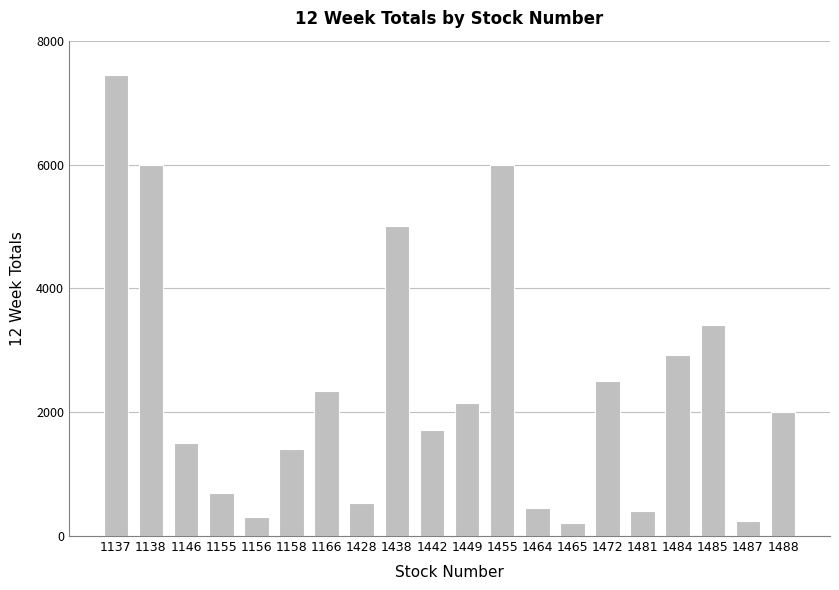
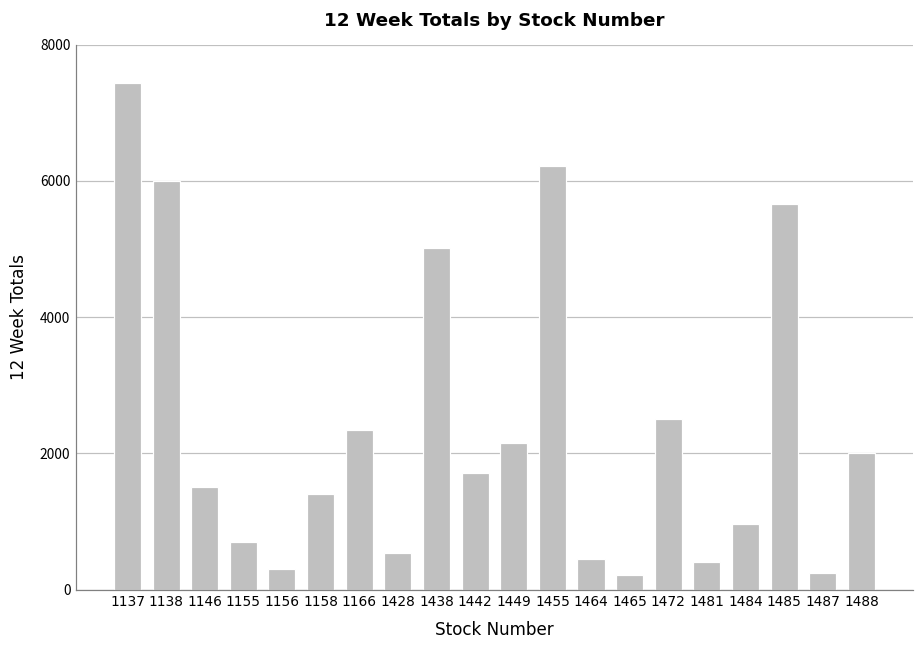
1455: 6000 -> 6200
1484: 2900 -> 1000
1485: 3400 -> 5700
